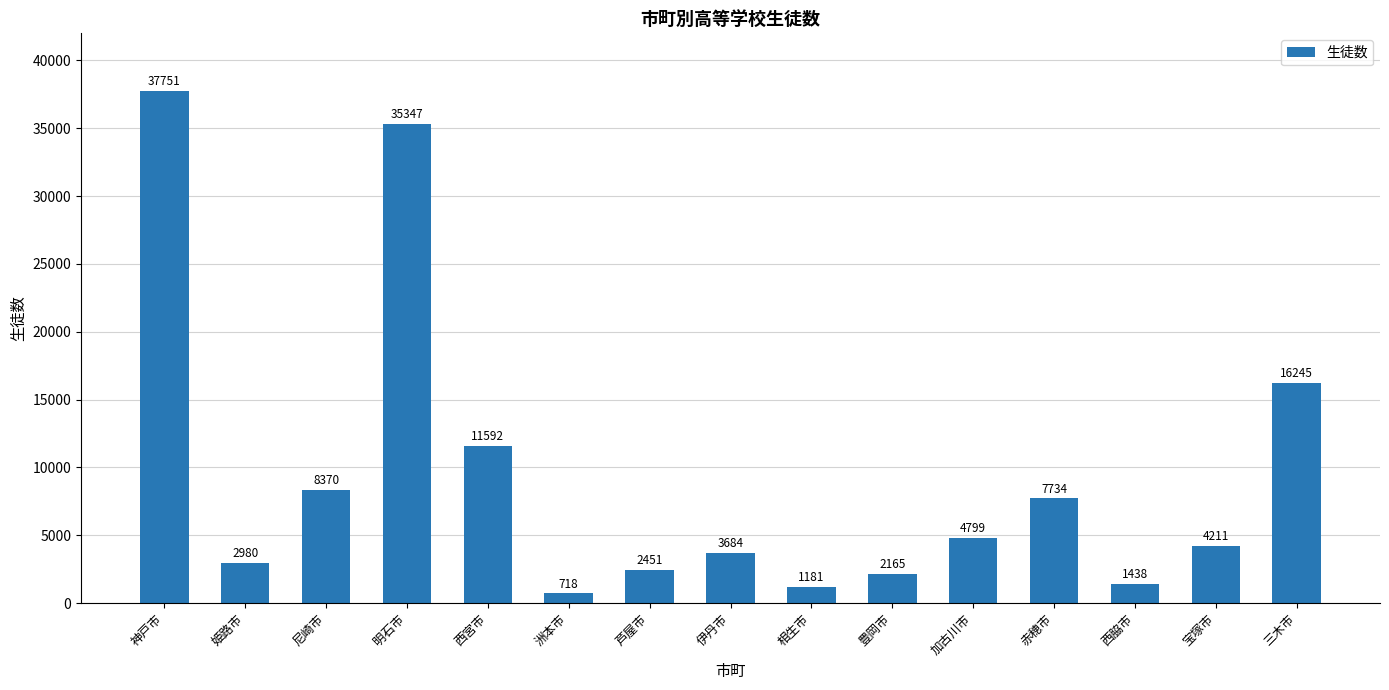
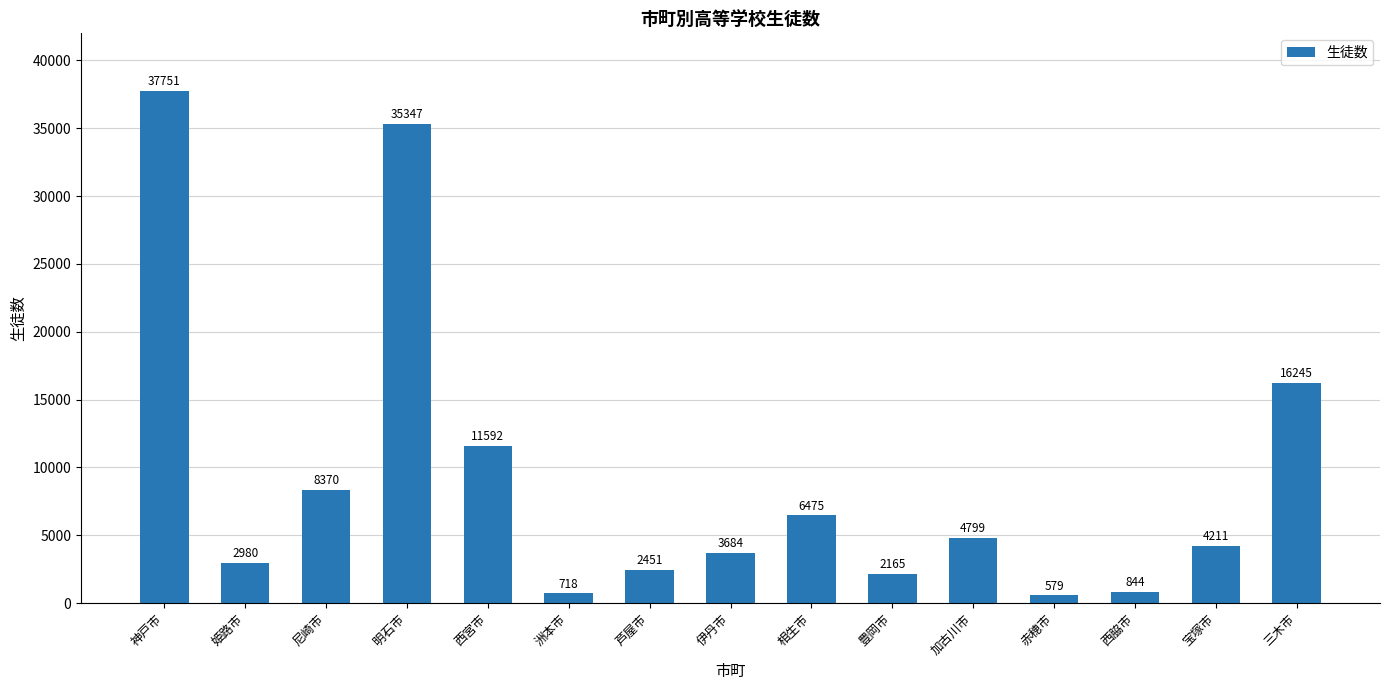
相生市: 1181 -> 6475
赤穂市: 7734 -> 579
西脇市: 1438 -> 844
